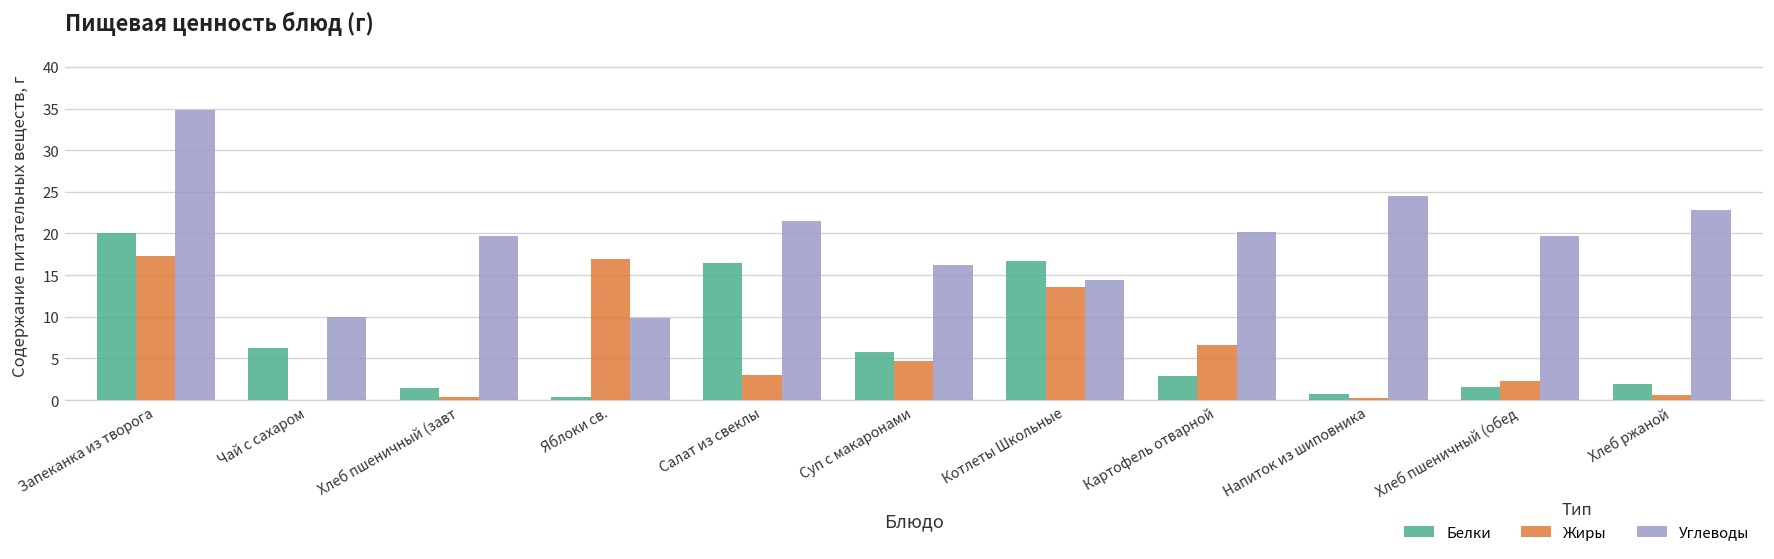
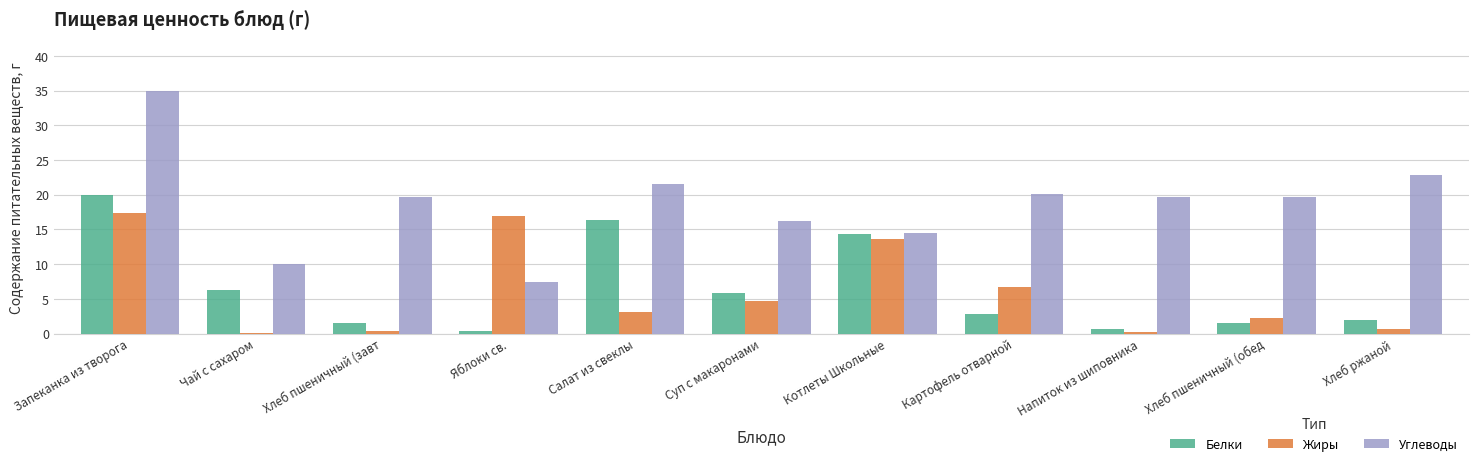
Углеводы, Яблоки св.: 10 -> 7
Белки, Котлеты Школьные: 17 -> 14
Углеводы, Напиток из шиповника: 25 -> 20
